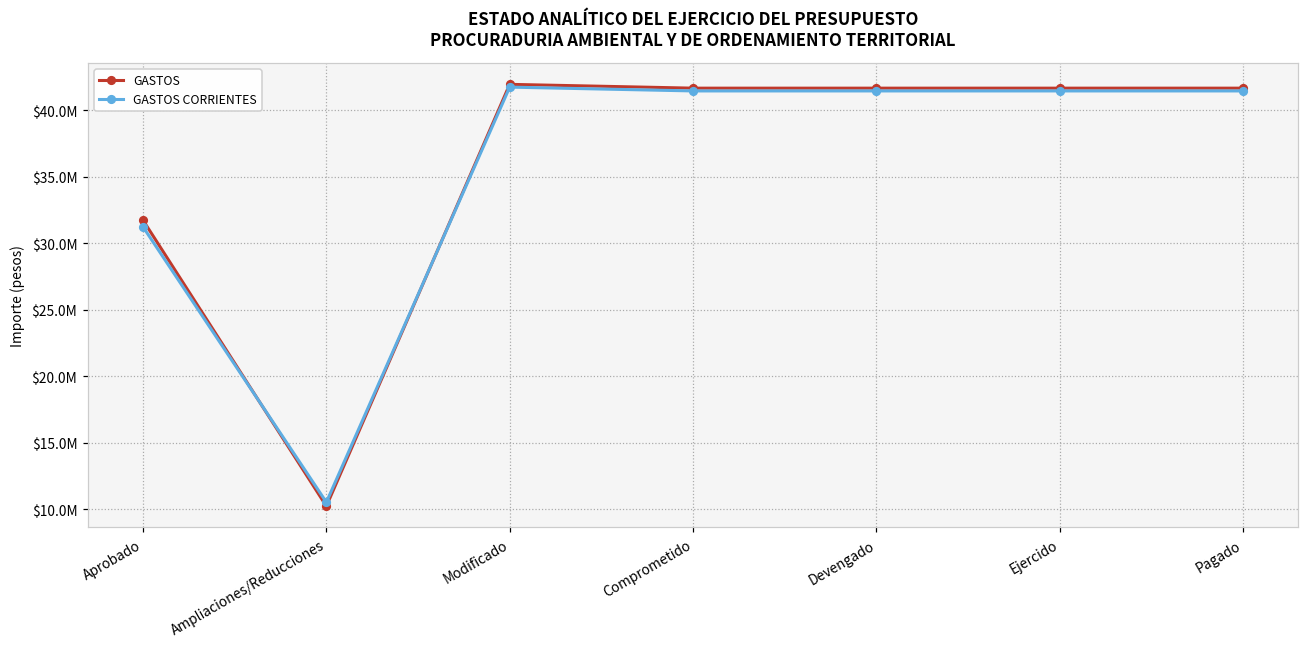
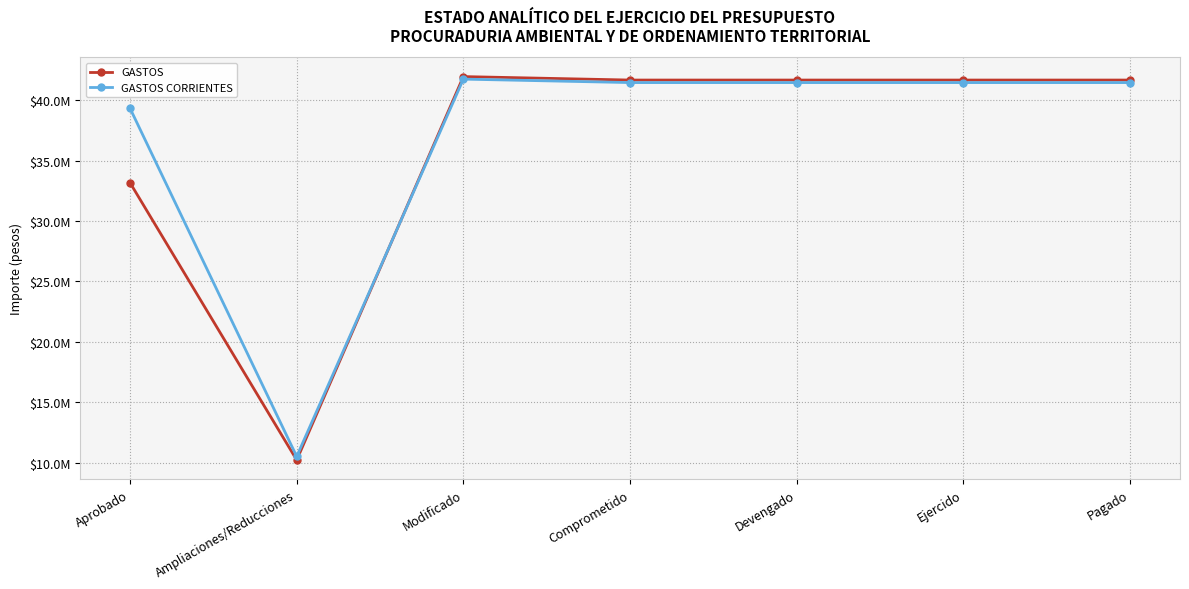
GASTOS, Aprobado: $31700000 -> $33200000
GASTOS CORRIENTES, Aprobado: $31200000 -> $39300000
